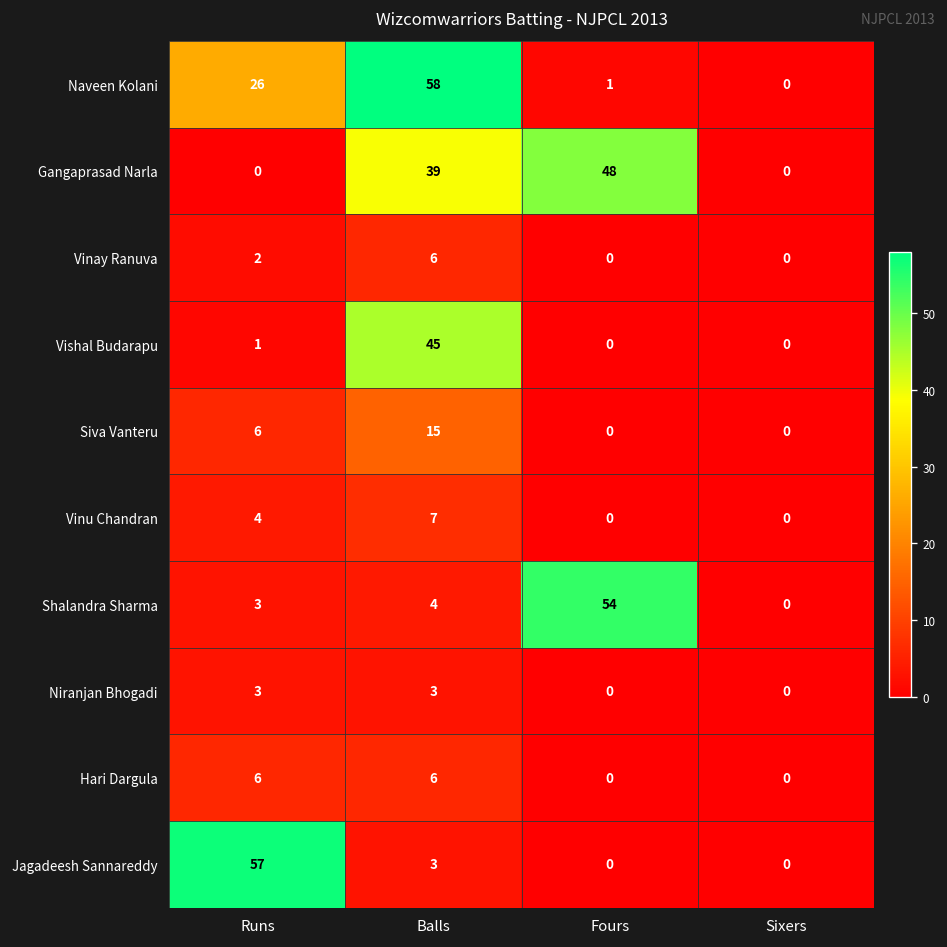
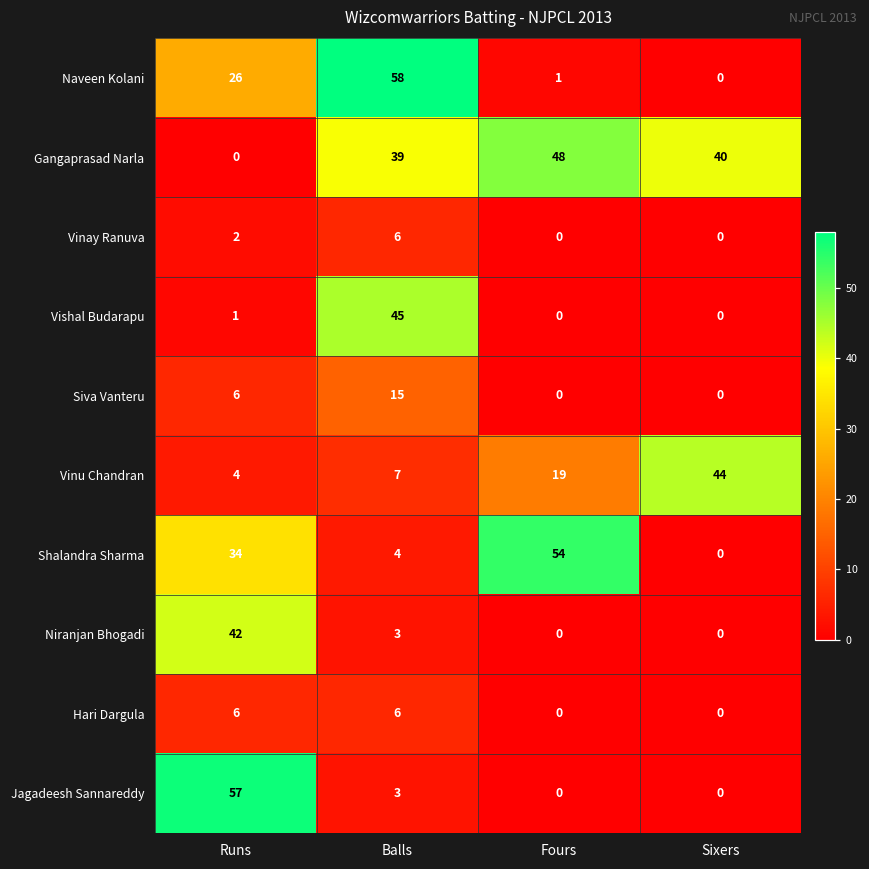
Gangaprasad Narla, Sixers: 0 -> 40
Vinu Chandran, Fours: 0 -> 19
Vinu Chandran, Sixers: 0 -> 44
Shalandra Sharma, Runs: 3 -> 34
Niranjan Bhogadi, Runs: 3 -> 42
